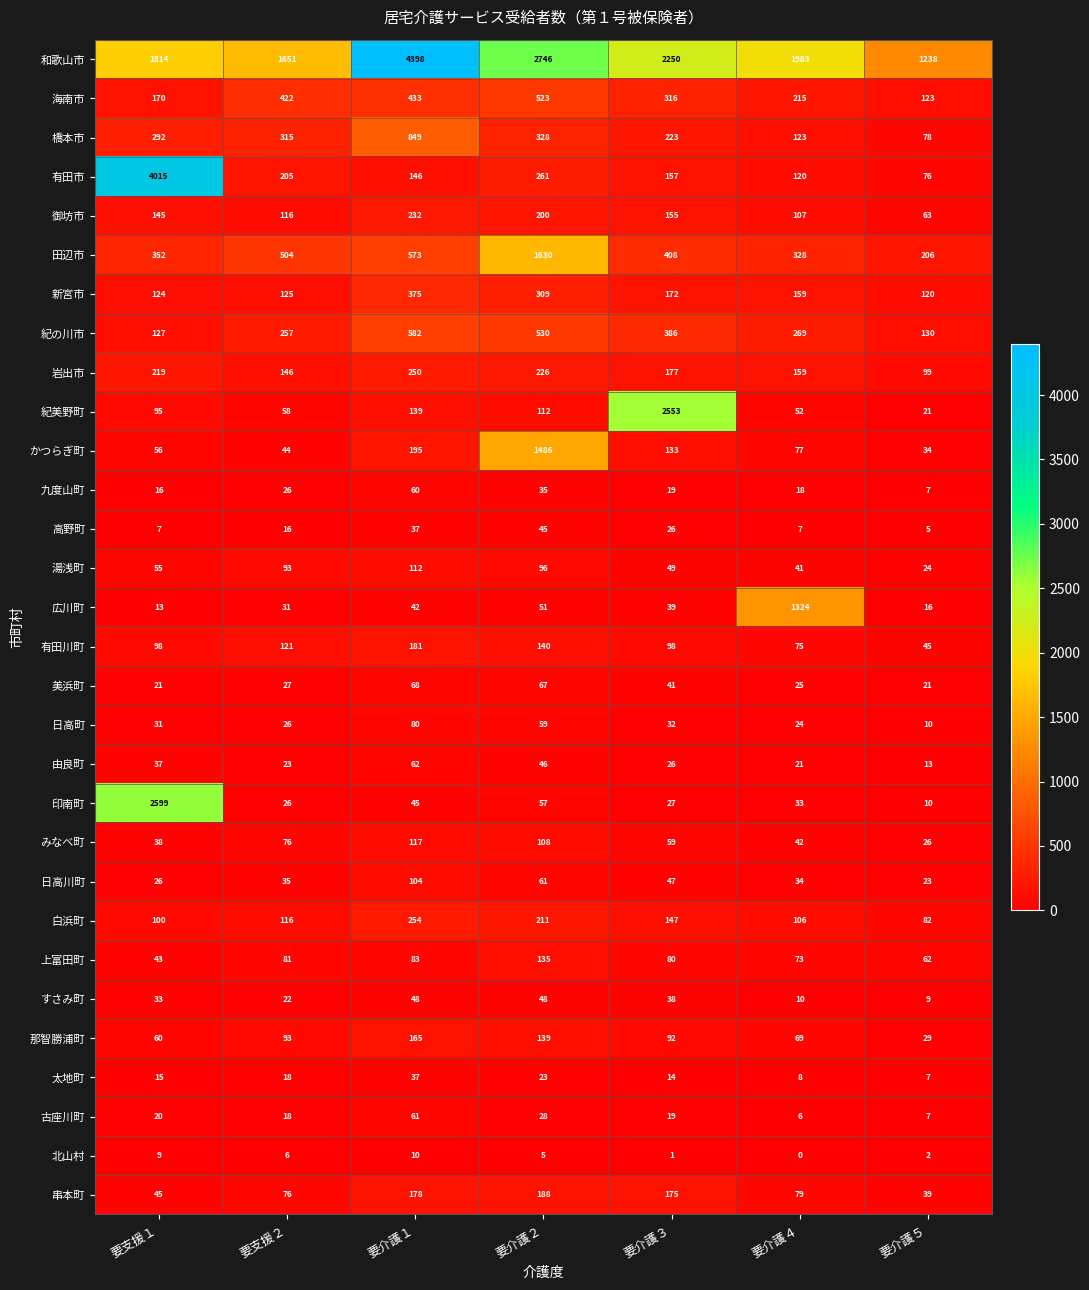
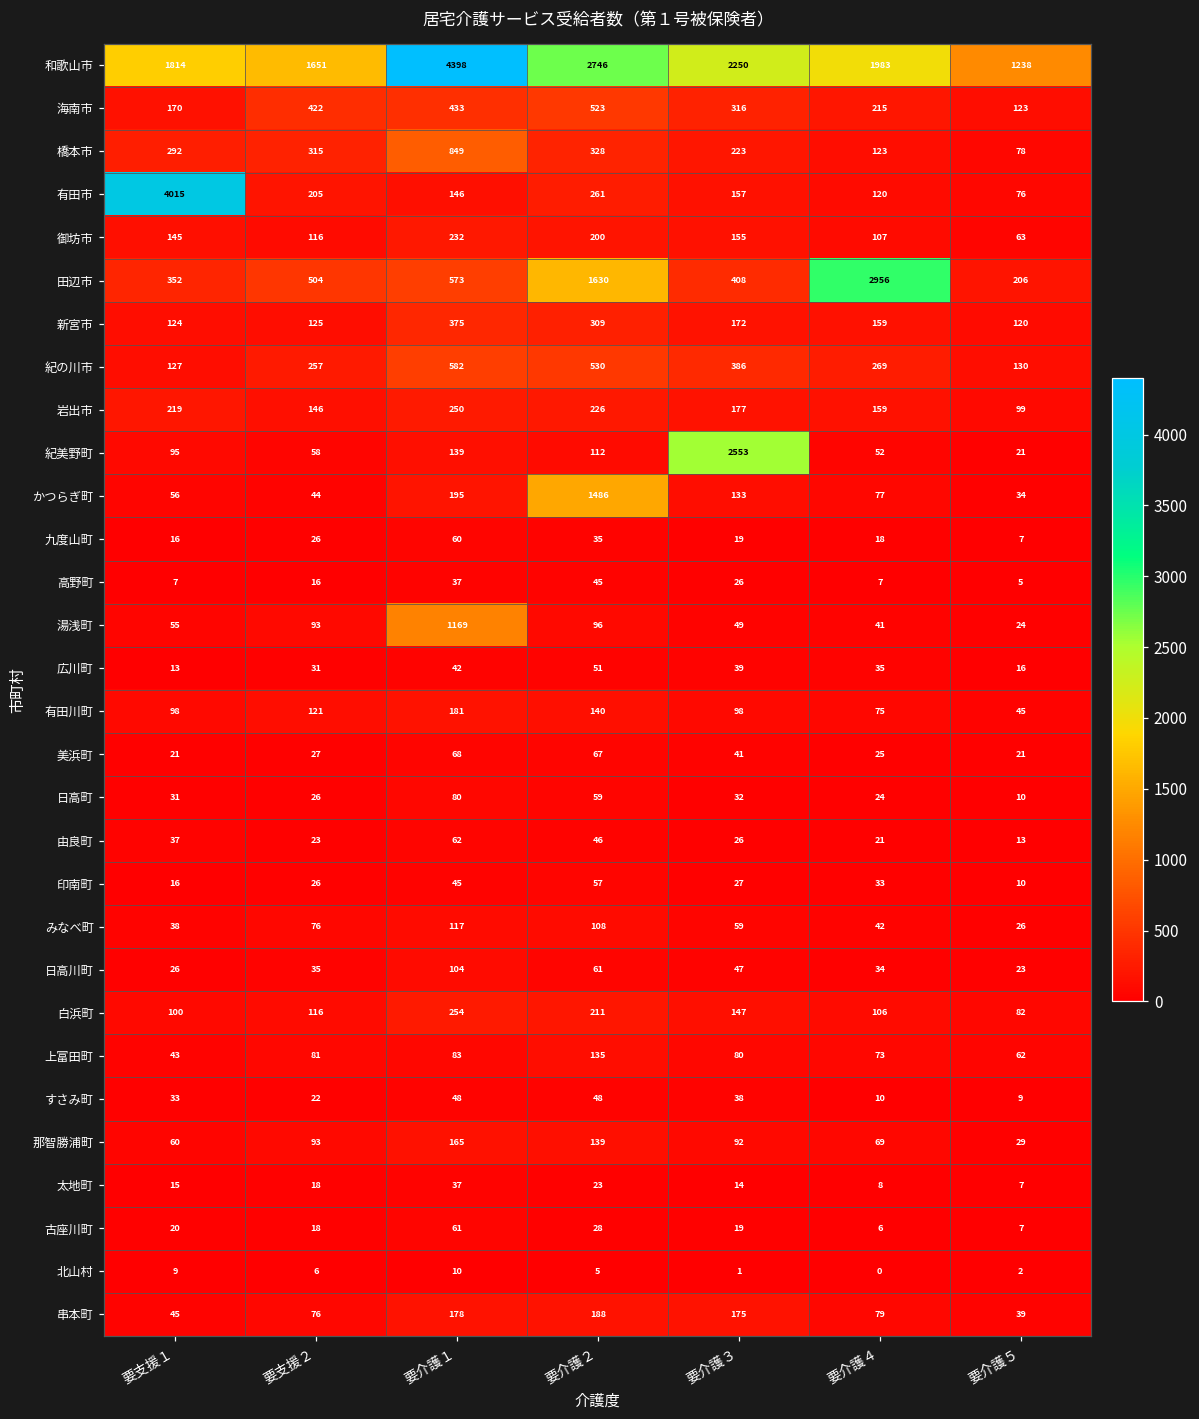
田辺市, 要介護４: 328 -> 2956
湯浅町, 要介護１: 112 -> 1169
広川町, 要介護４: 1324 -> 35
印南町, 要支援１: 2599 -> 16
